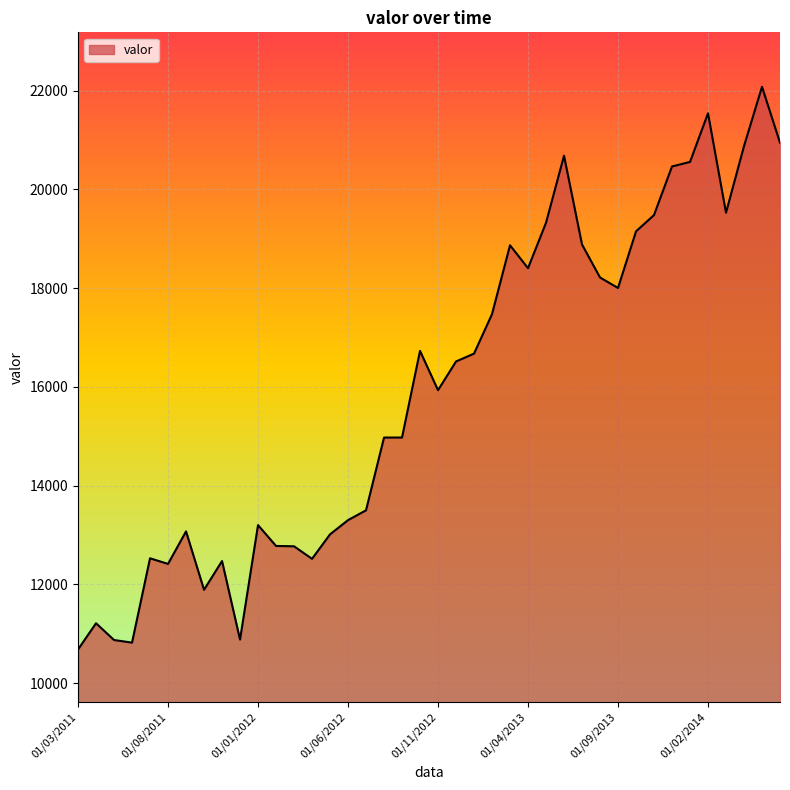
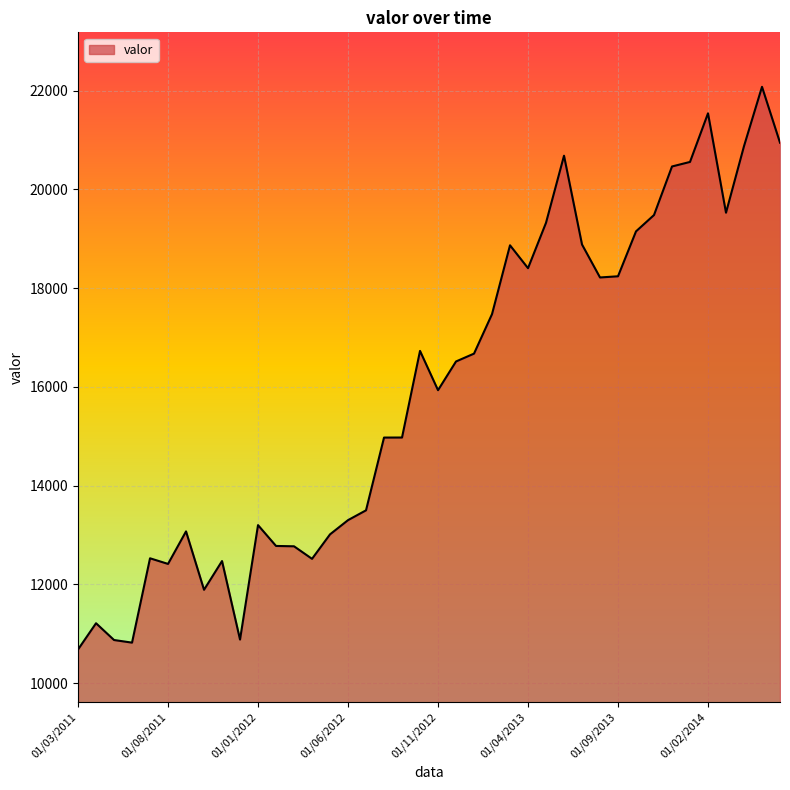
01/09/2013: 18000 -> 18200
